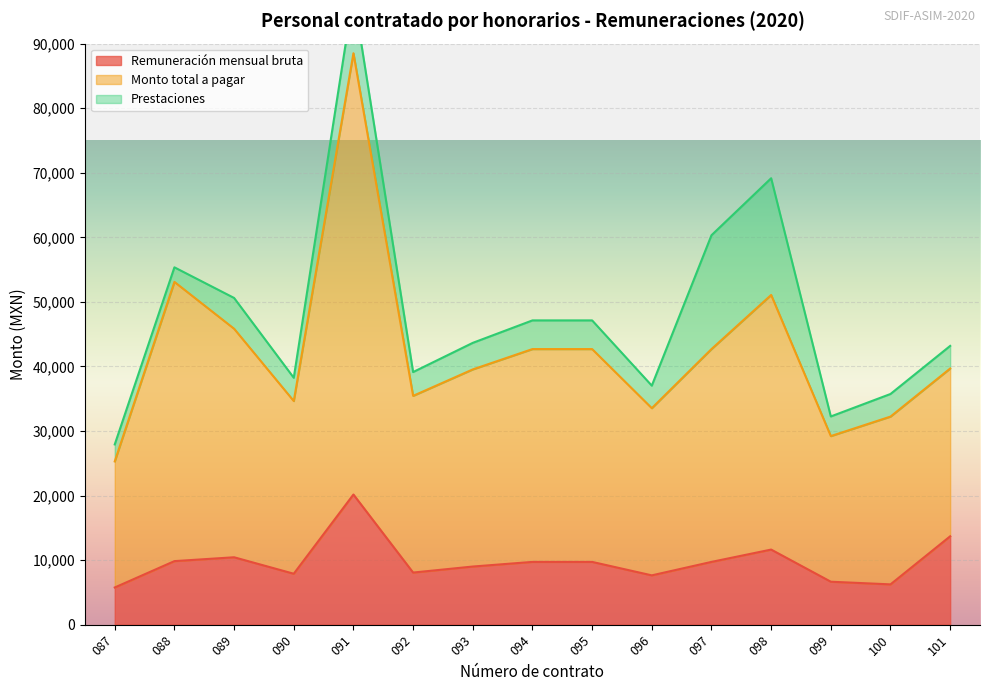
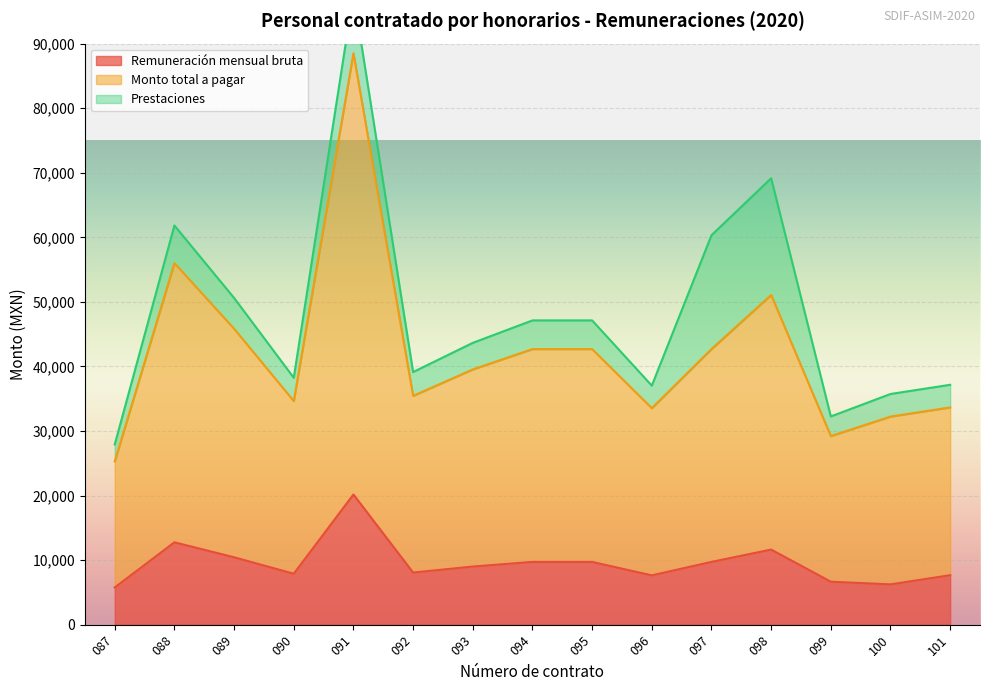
Remuneración mensual bruta, 088: 10,000 -> 13,000
Prestaciones, 088: 2,000 -> 6,000
Remuneración mensual bruta, 101: 14,000 -> 8,000
